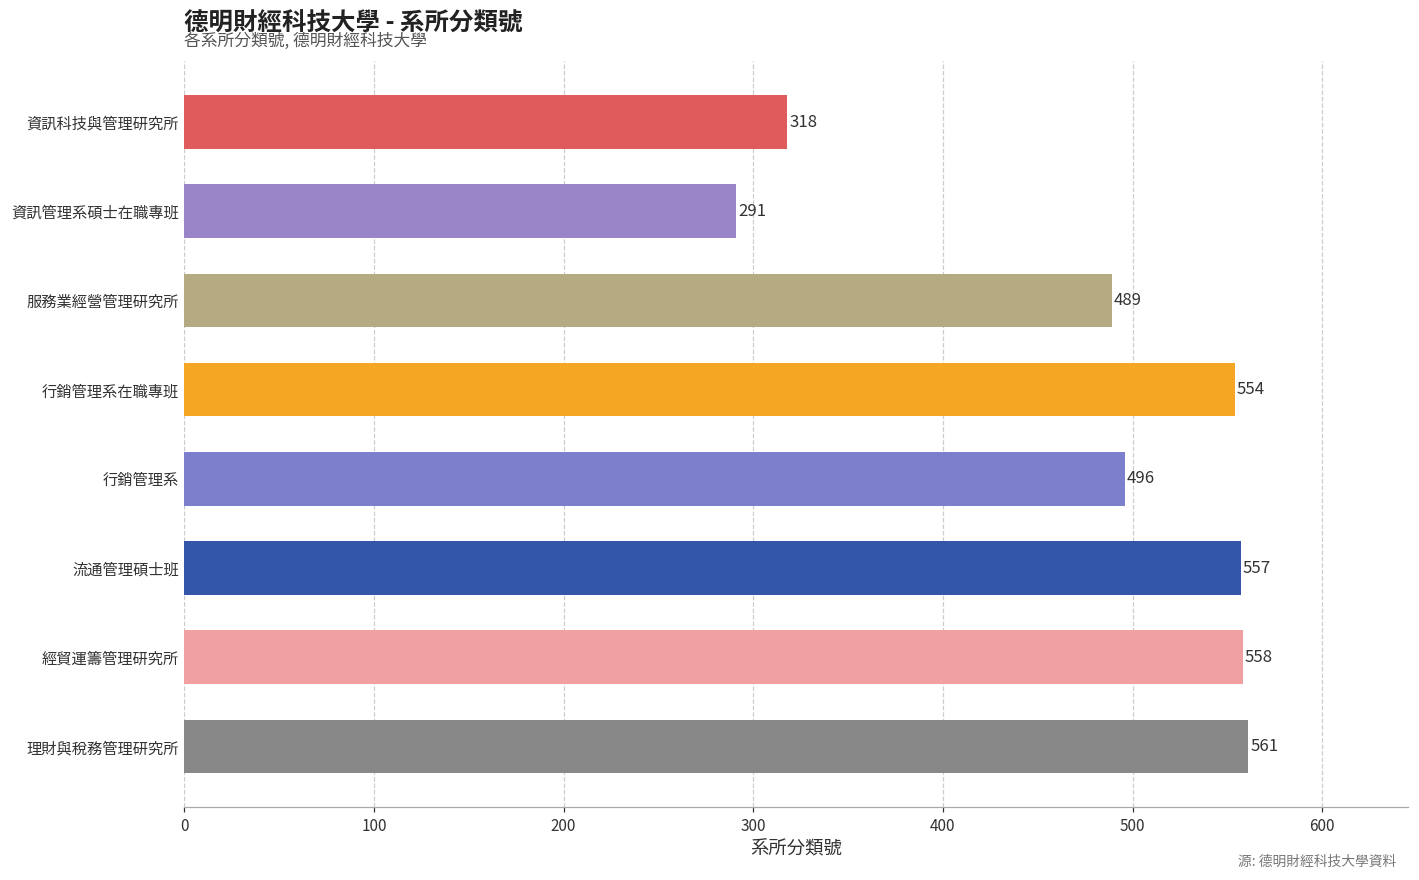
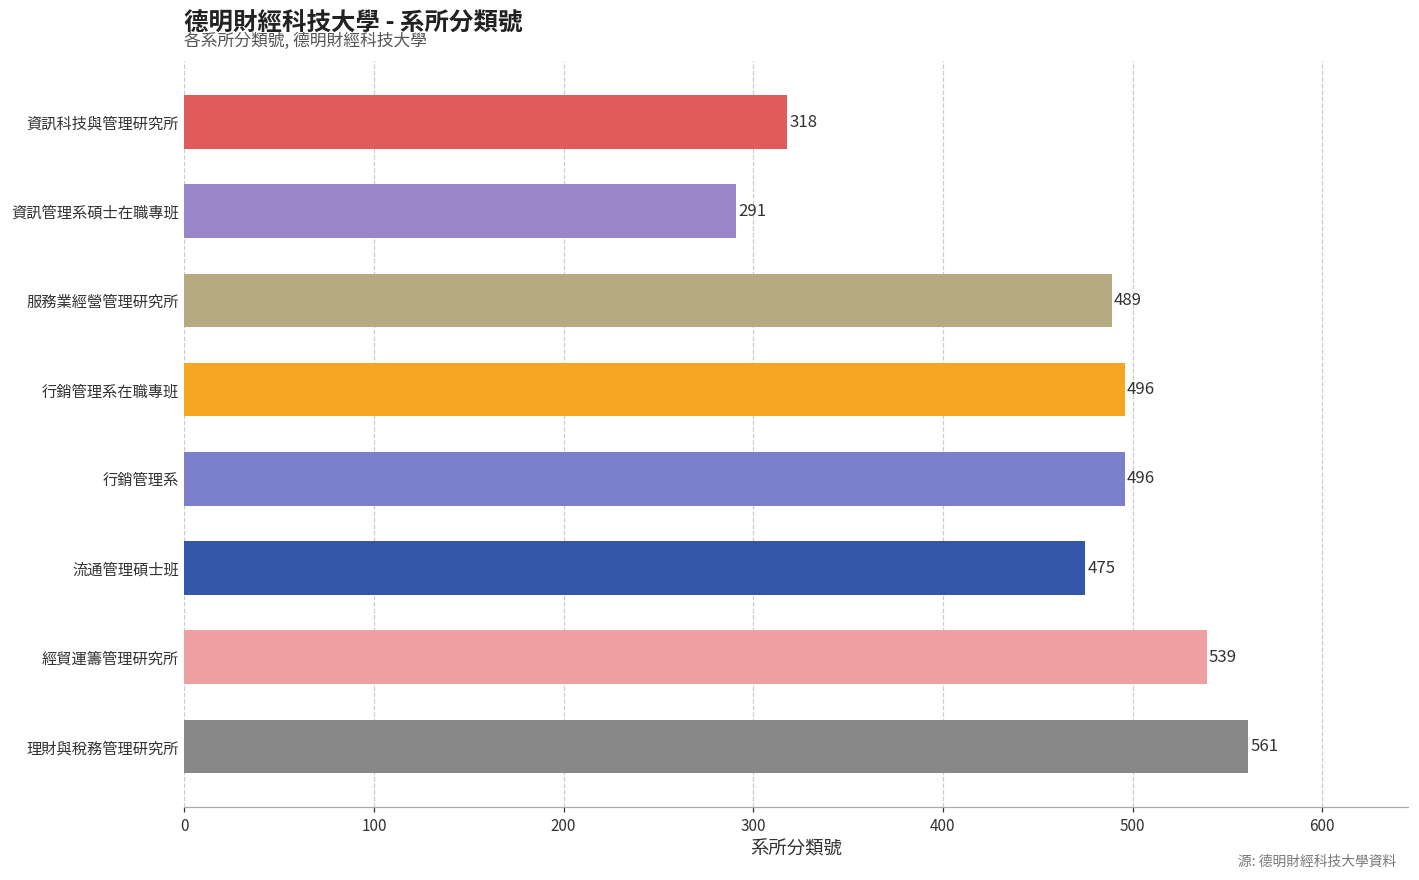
行銷管理系在職專班: 554 -> 496
流通管理碩士班: 557 -> 475
經貿運籌管理研究所: 558 -> 539
